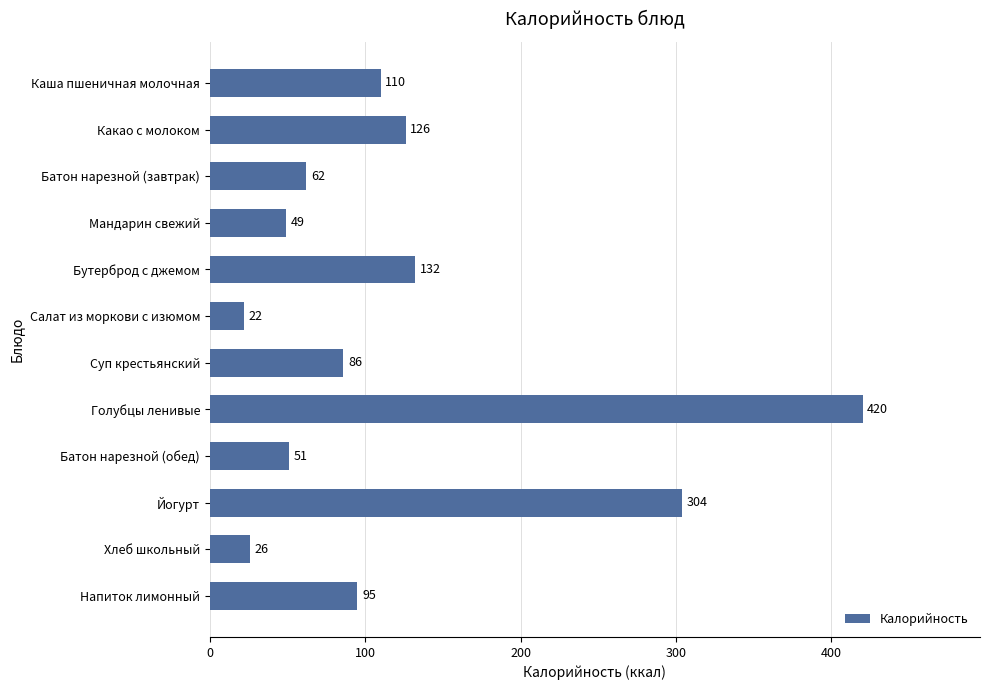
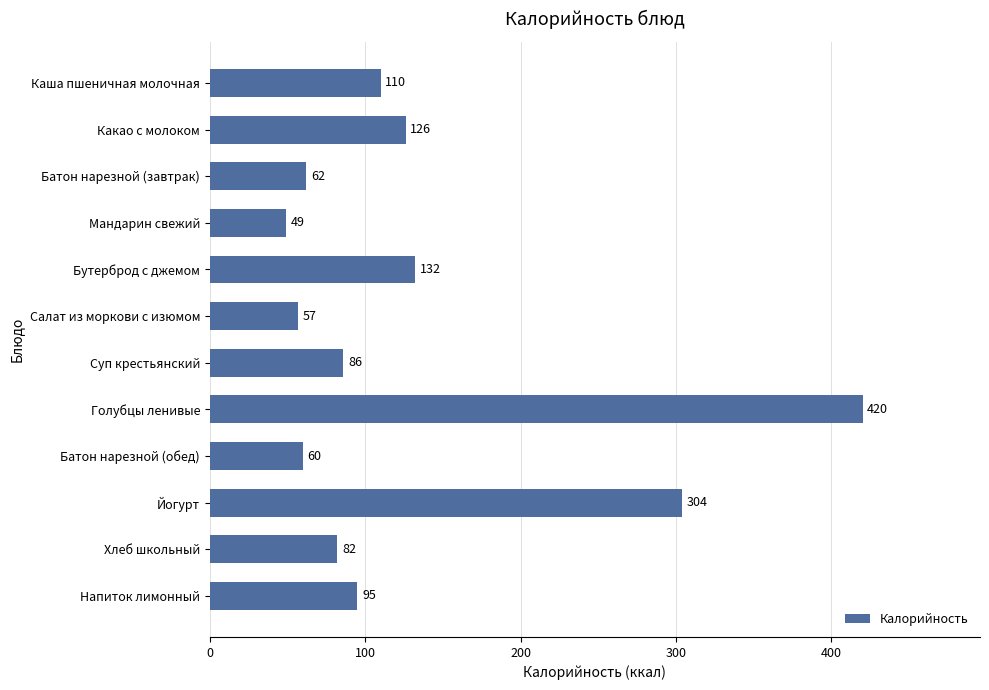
Салат из моркови с изюмом: 22 -> 57
Батон нарезной (обед): 51 -> 60
Хлеб школьный: 26 -> 82
